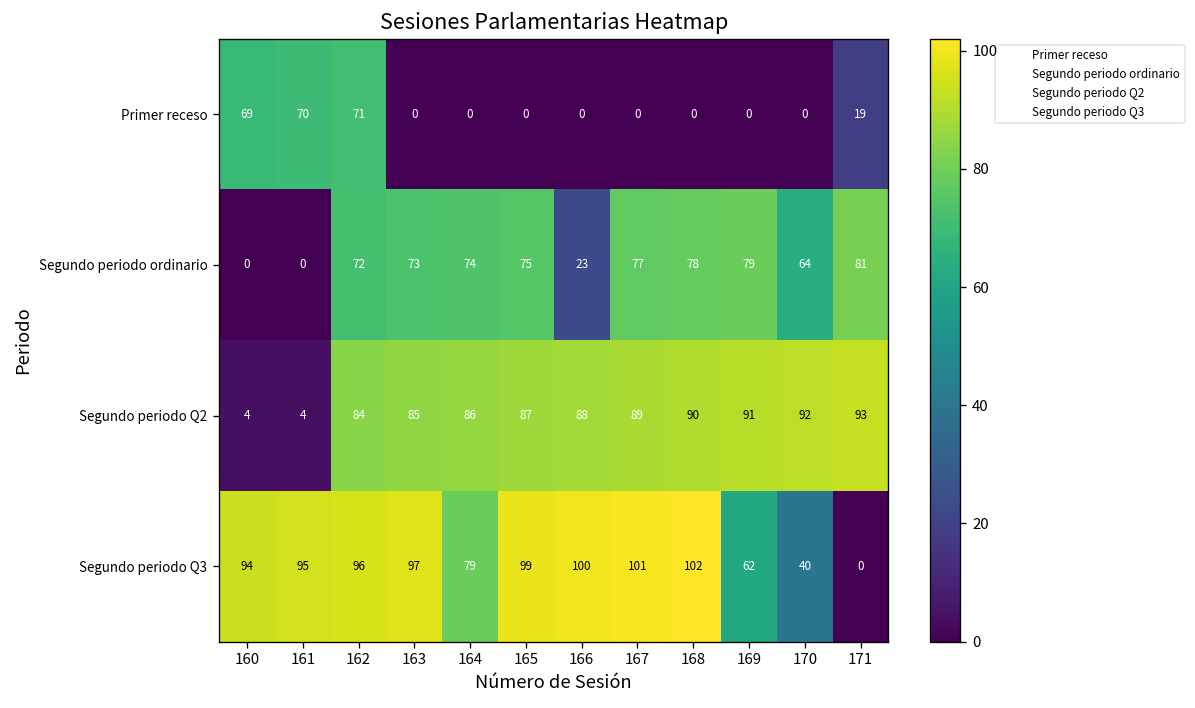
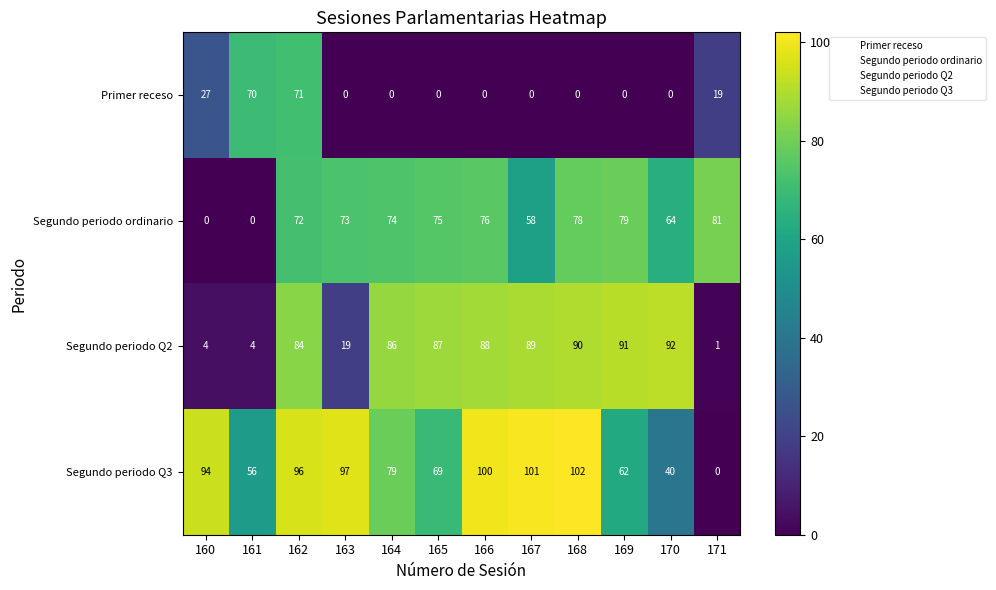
Primer receso, 160: 69 -> 27
Segundo periodo ordinario, 166: 23 -> 76
Segundo periodo ordinario, 167: 77 -> 58
Segundo periodo Q2, 163: 85 -> 19
Segundo periodo Q2, 171: 93 -> 1
Segundo periodo Q3, 161: 95 -> 56
Segundo periodo Q3, 165: 99 -> 69
